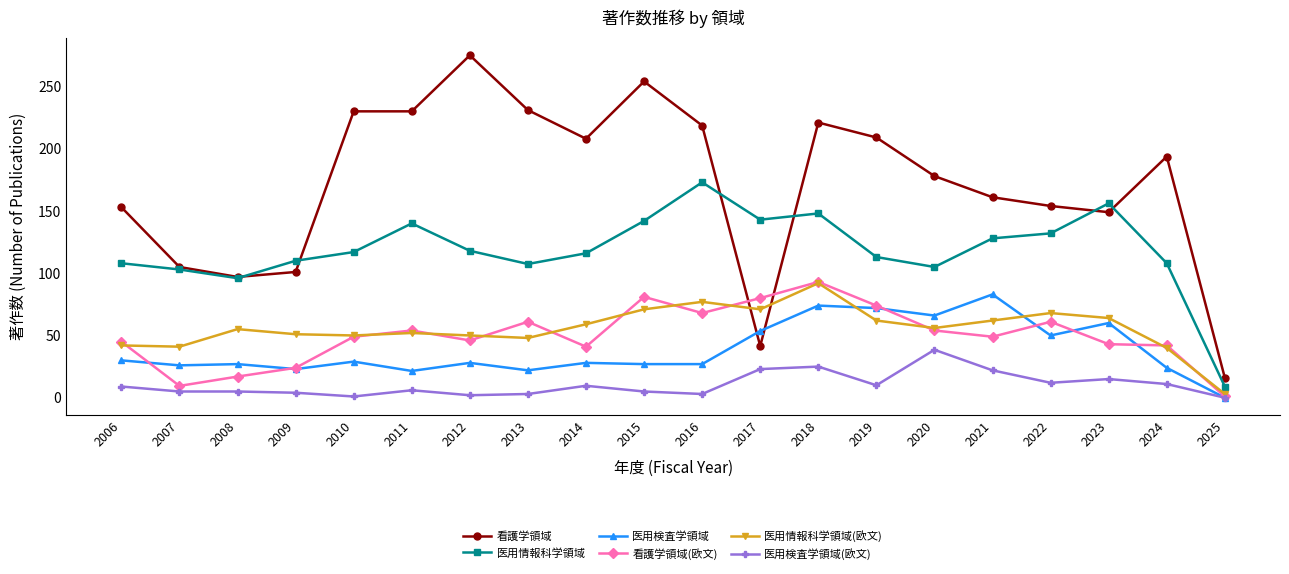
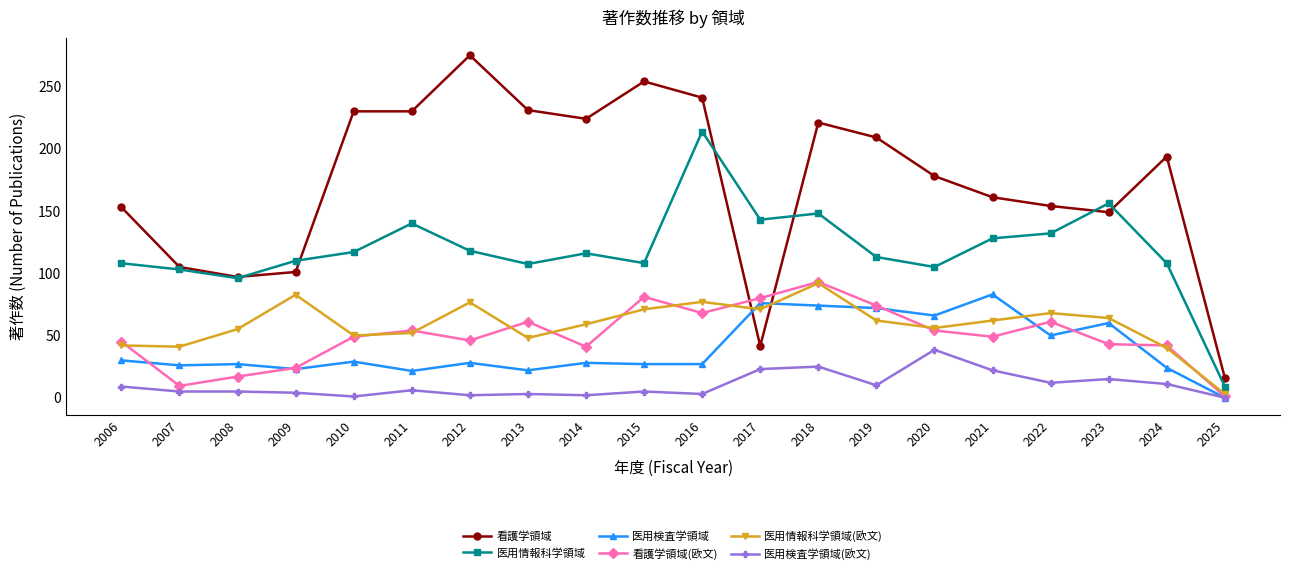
医用情報科学領域(欧文), 2009: 51 -> 83
医用情報科学領域(欧文), 2012: 50 -> 77
看護学領域, 2014: 208 -> 224
医用検査学領域(欧文), 2014: 10 -> 2
医用情報科学領域, 2015: 142 -> 108
看護学領域, 2016: 219 -> 241
医用情報科学領域, 2016: 173 -> 214
医用検査学領域, 2017: 54 -> 76
